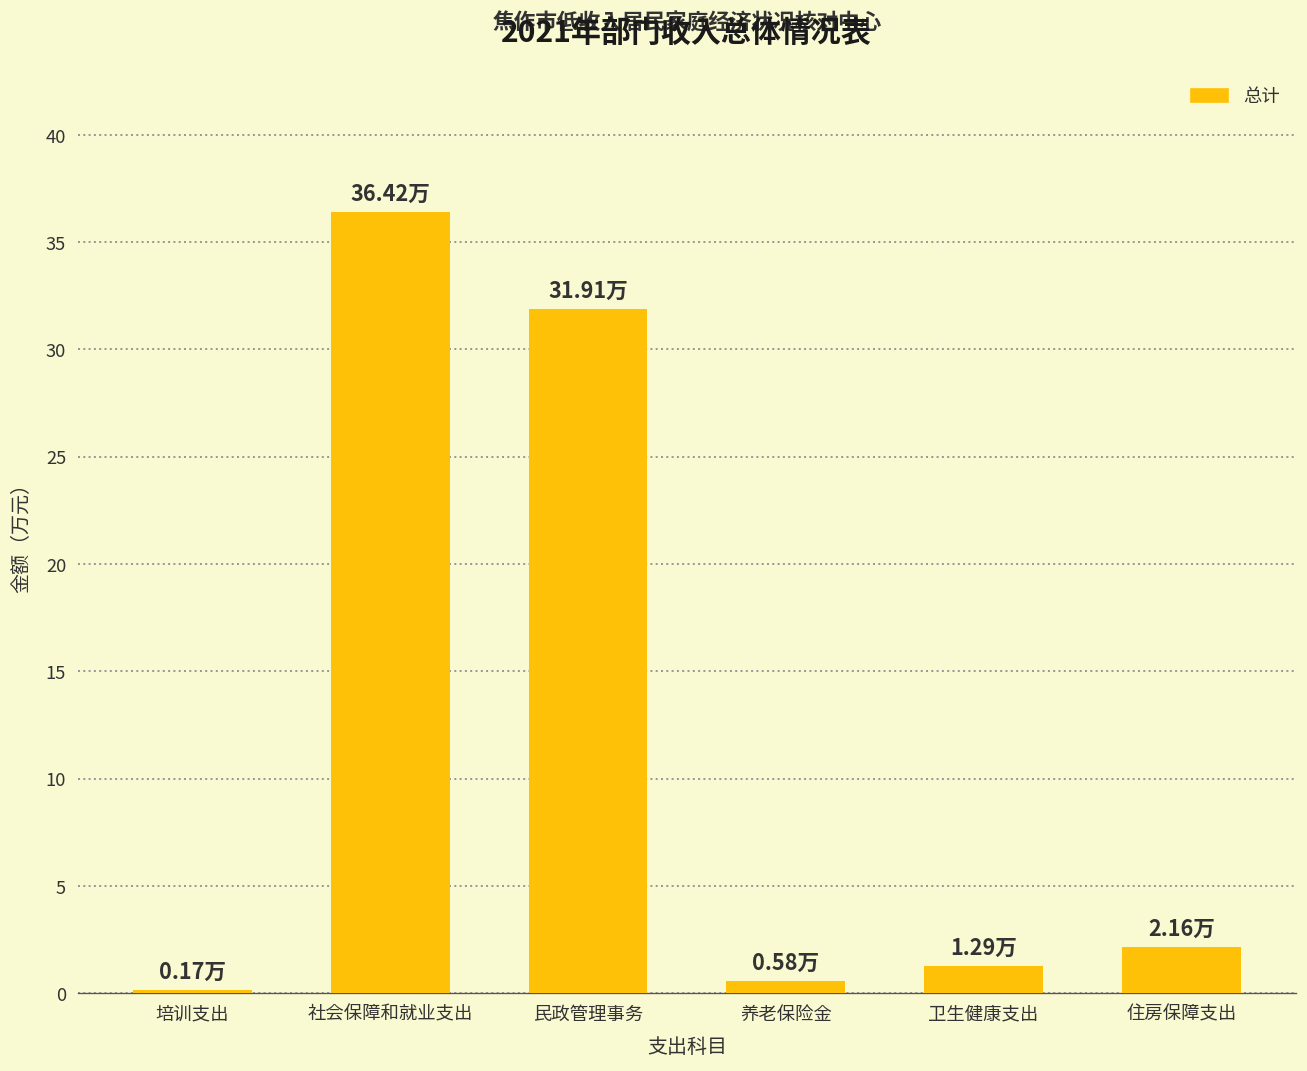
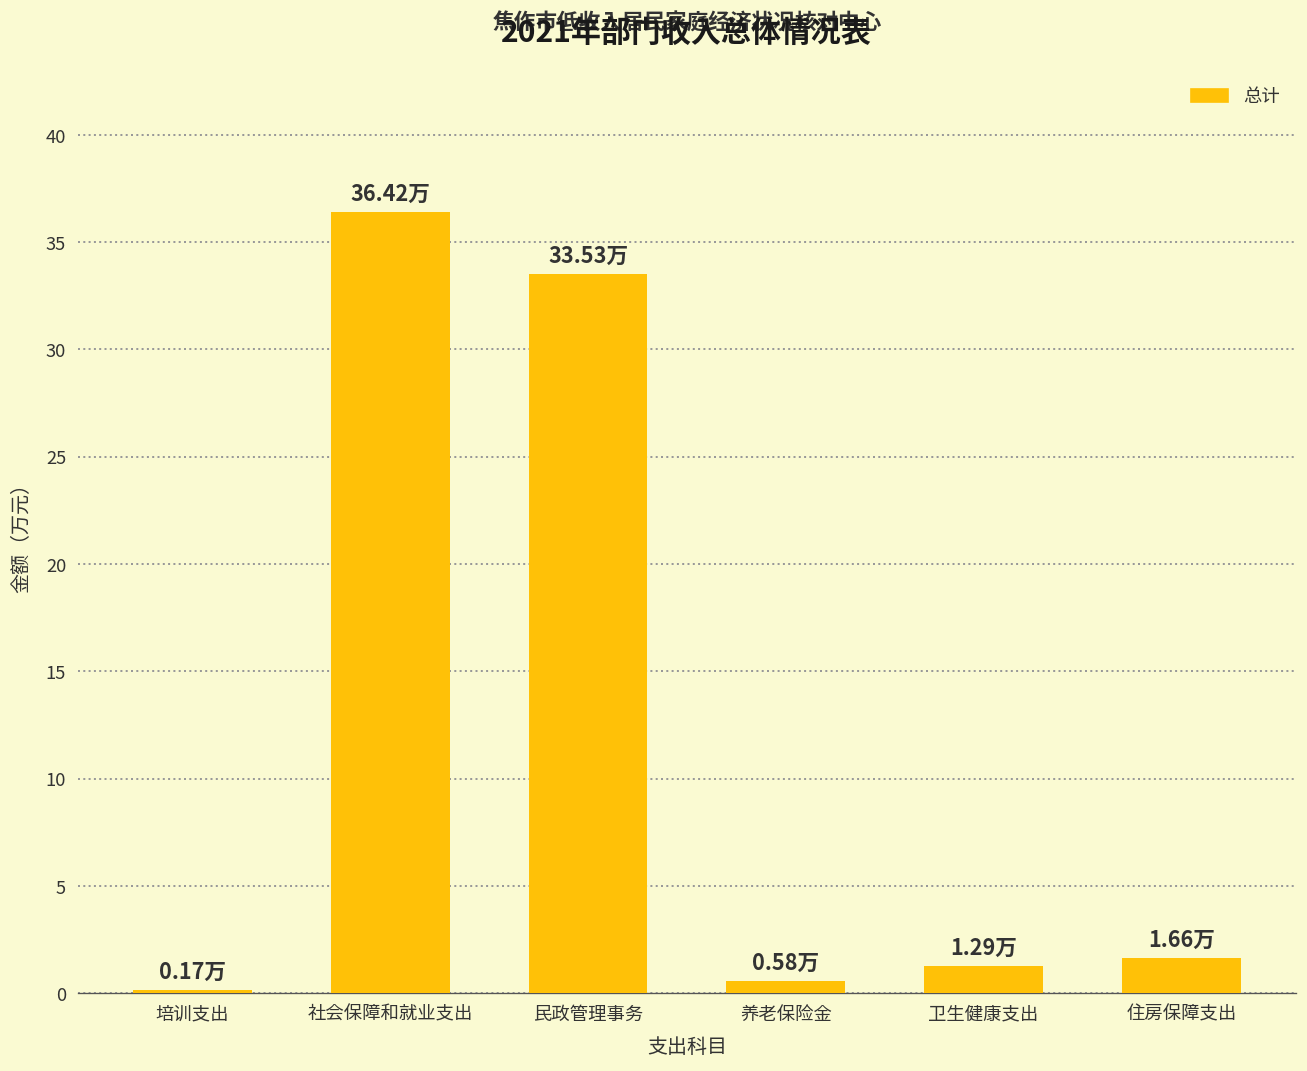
民政管理事务: 31.91万 -> 33.53万
住房保障支出: 2.16万 -> 1.66万
